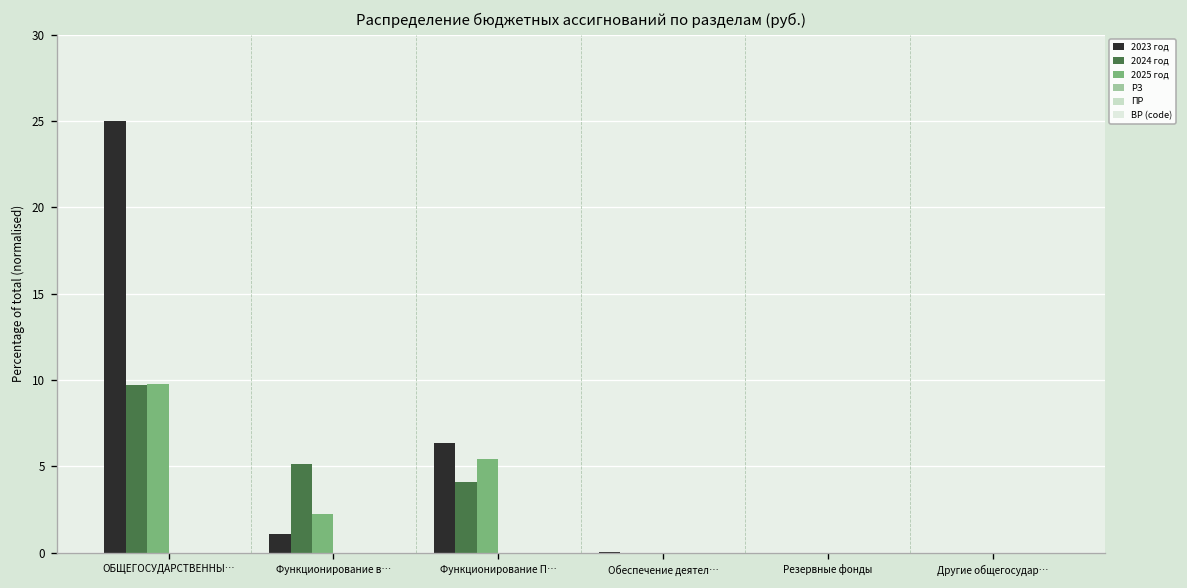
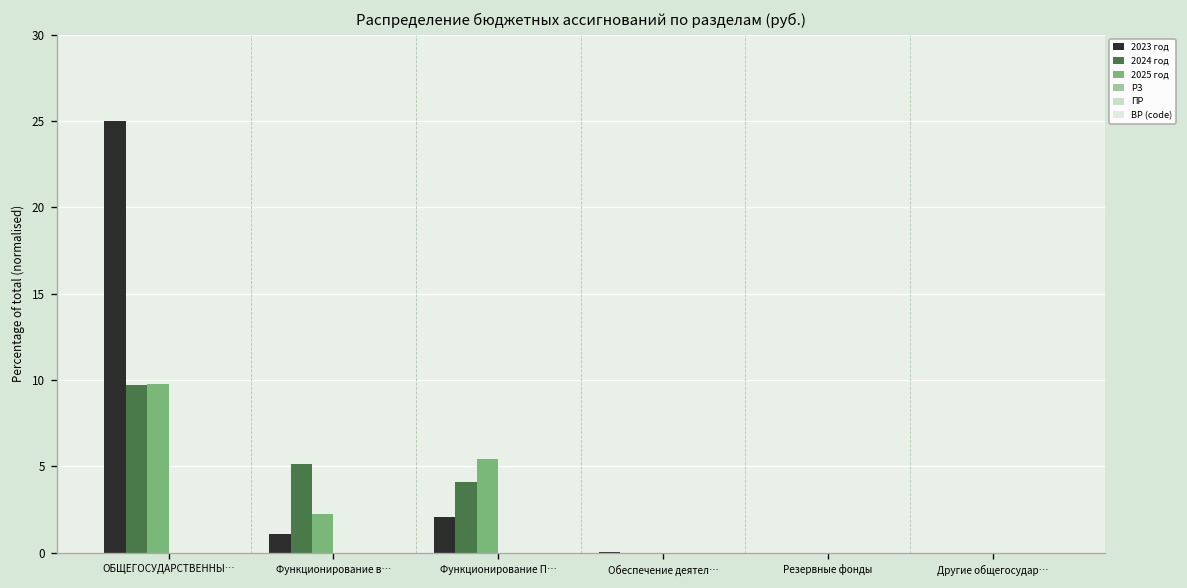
2023 год, Функционирование П…: 6.4 -> 2.1
